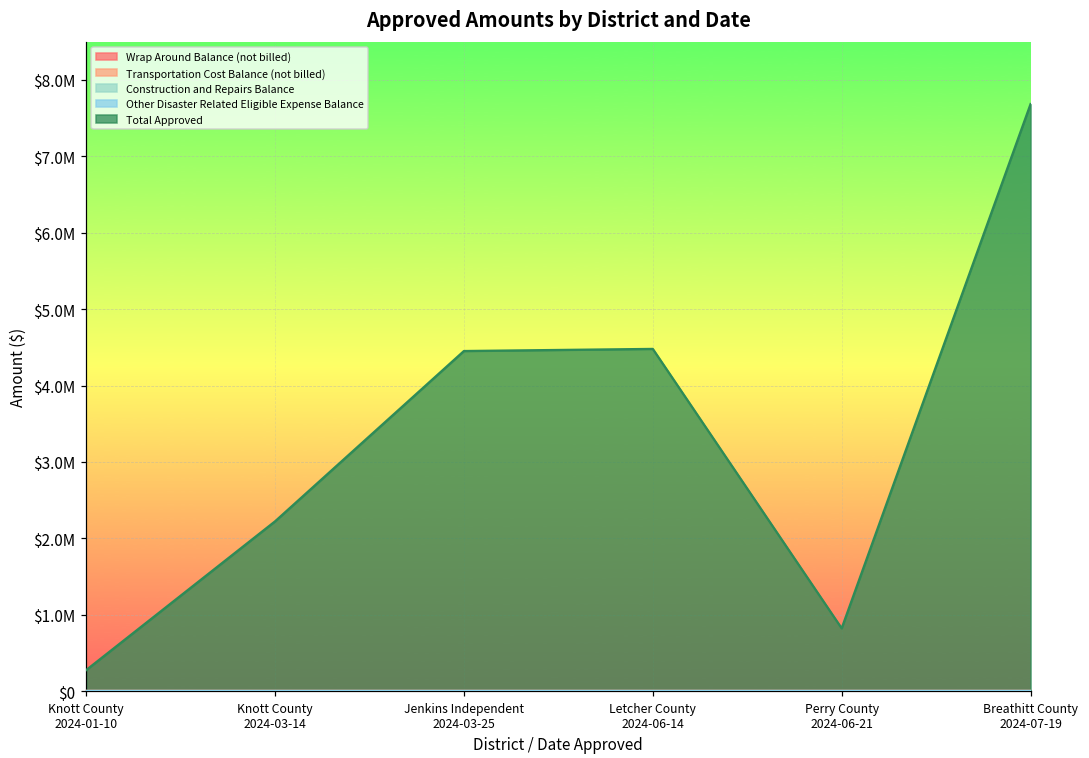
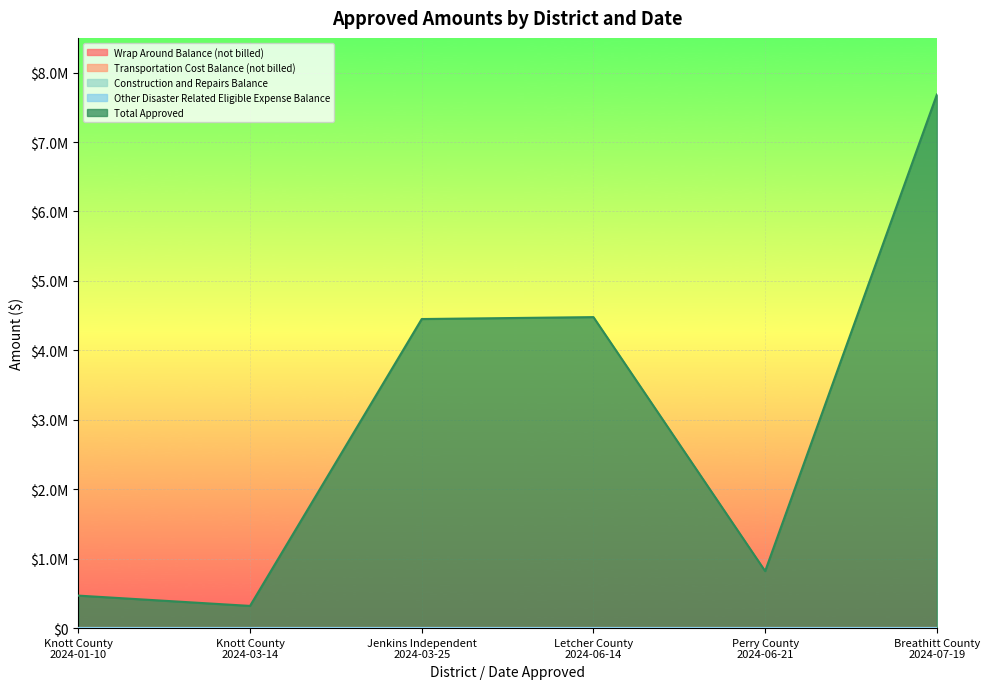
Total Approved, Knott County 2024-01-10: $300000 -> $500000
Total Approved, Knott County 2024-03-14: $2200000 -> $300000
